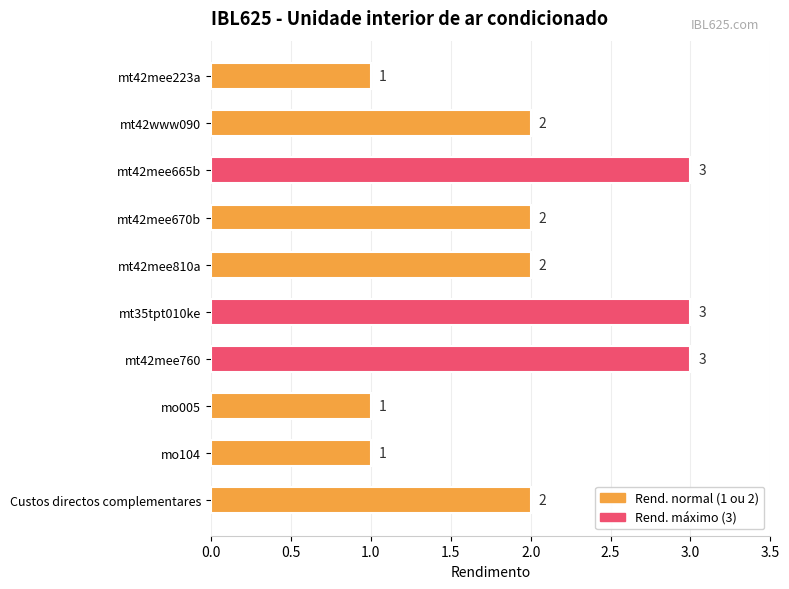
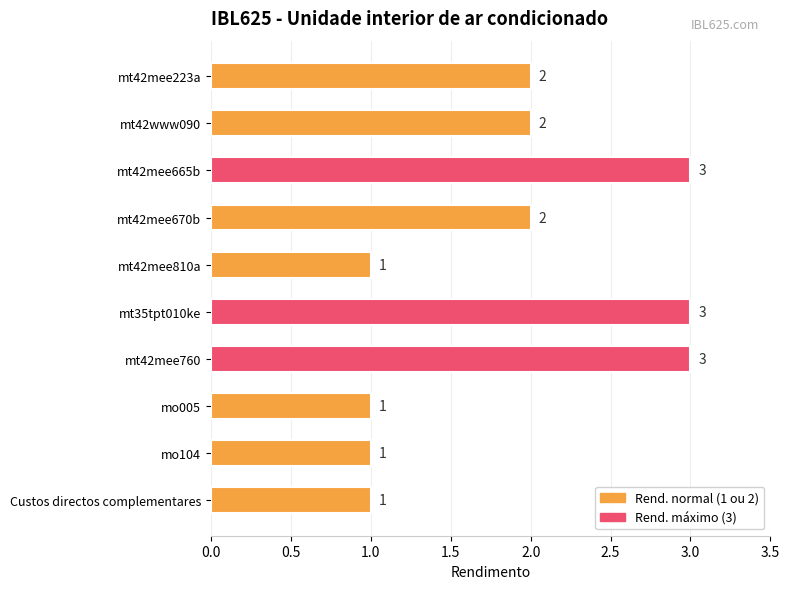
mt42mee223a: 1 -> 2
mt42mee810a: 2 -> 1
Custos directos complementares: 2 -> 1
